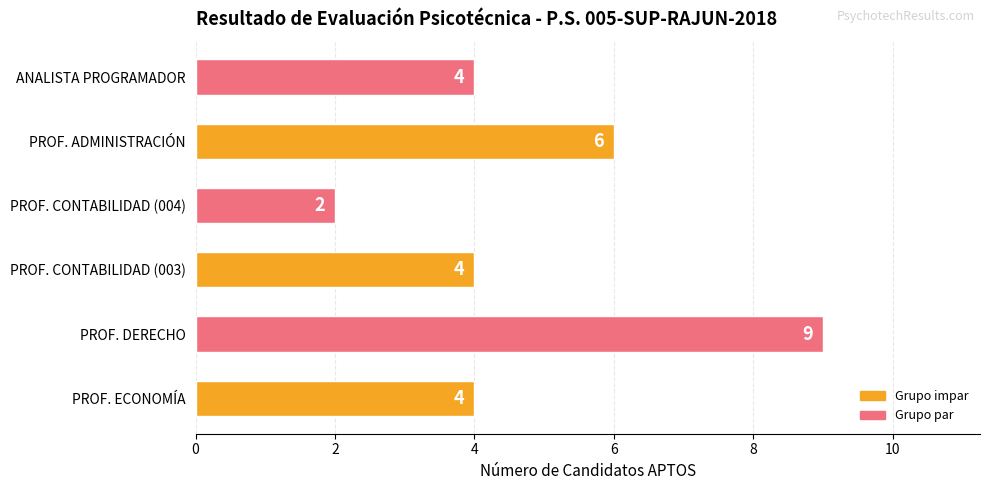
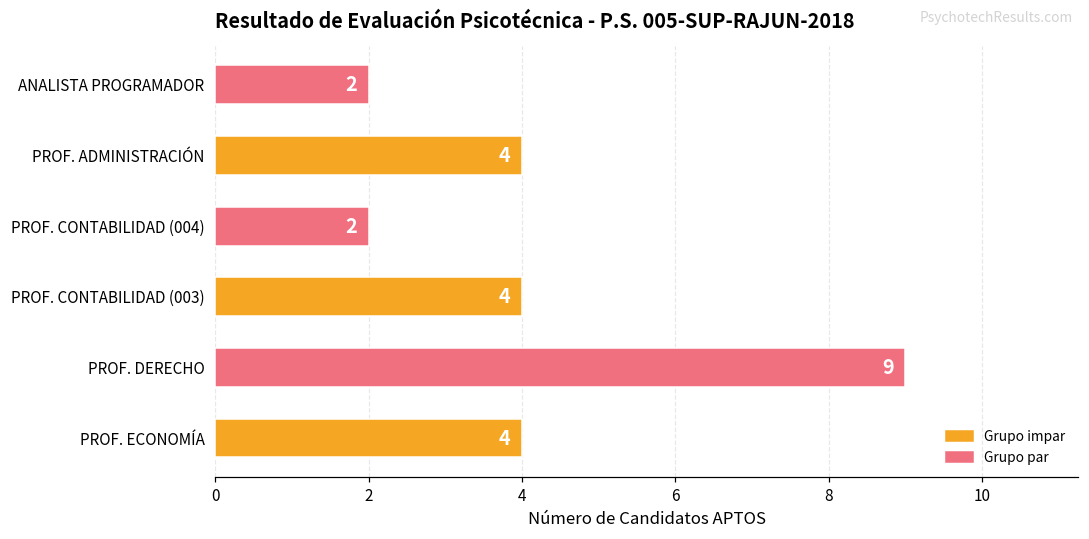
ANALISTA PROGRAMADOR: 4 -> 2
PROF. ADMINISTRACIÓN: 6 -> 4
